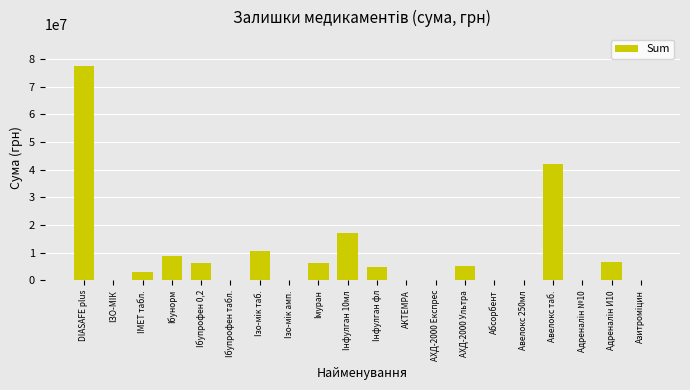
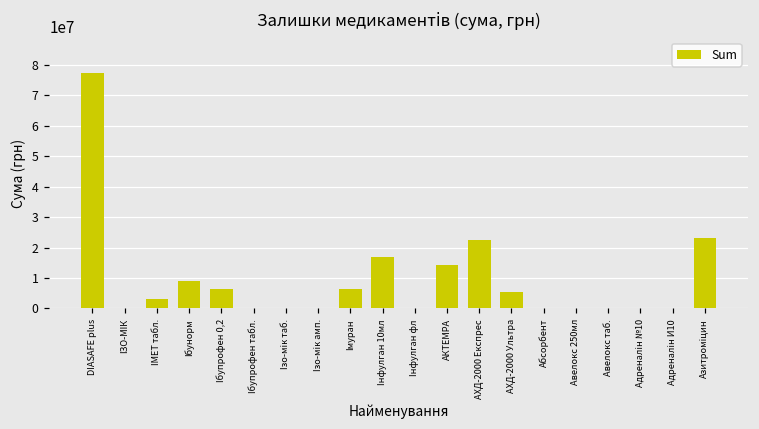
Ізо-мік таб.: 11000000 -> 0
Інфулган фл: 5000000 -> 0
АКТЕМРА: 0 -> 14000000
АХД-2000 Експрес: 0 -> 22000000
Авелокс таб.: 42000000 -> 0
Адреналін И10: 7000000 -> 0
Азитроміцин: 0 -> 23000000
